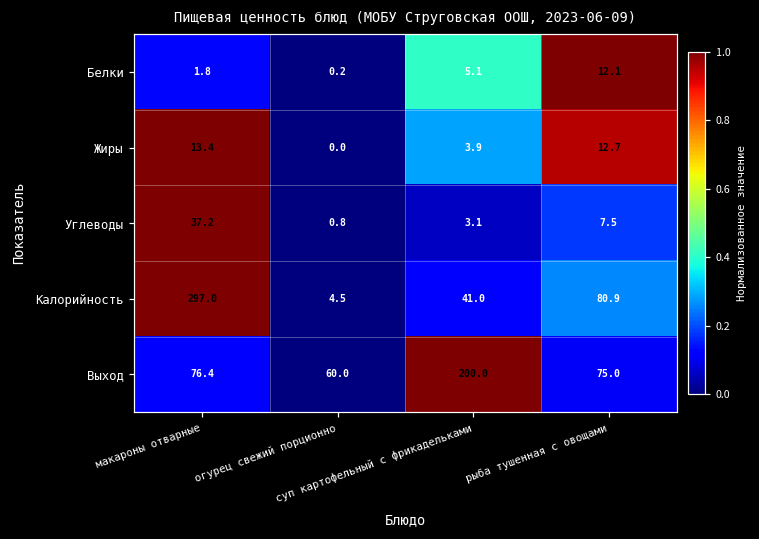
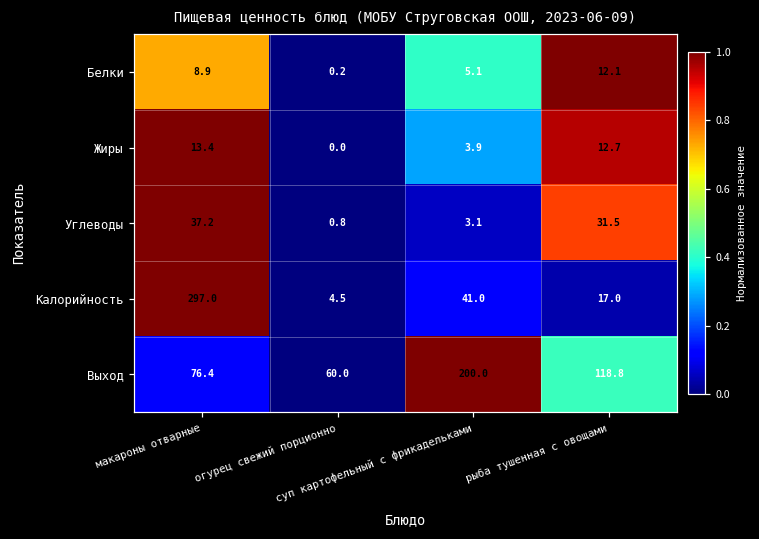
Белки, макароны отварные: 1.8 -> 8.9
Углеводы, рыба тушенная с овощами: 7.5 -> 31.5
Калорийность, рыба тушенная с овощами: 80.9 -> 17.0
Выход, рыба тушенная с овощами: 75.0 -> 118.8
